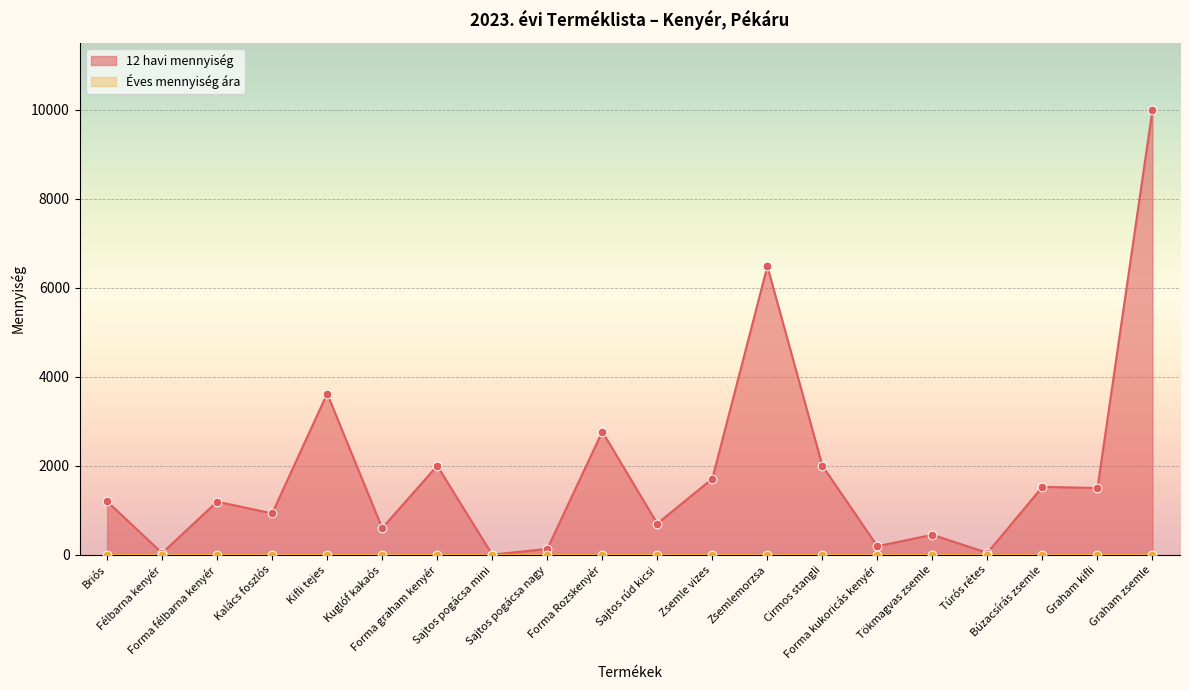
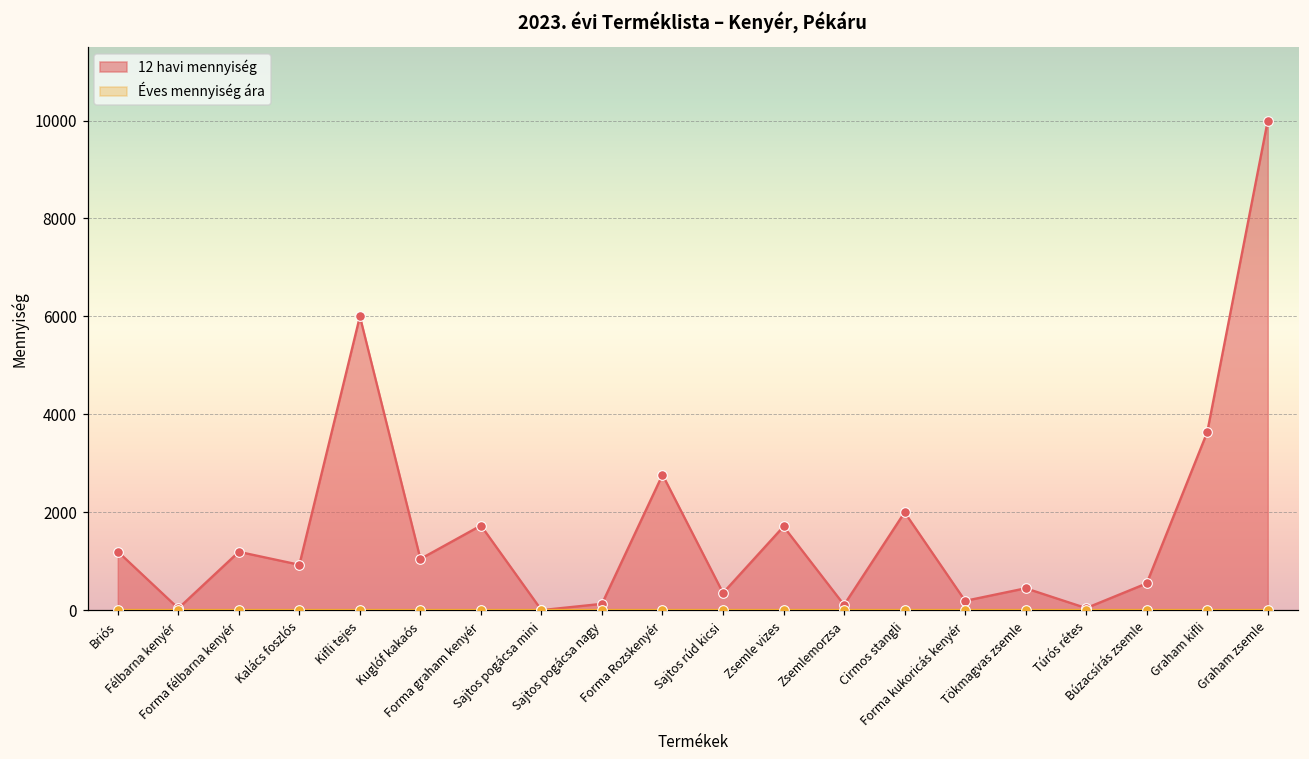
12 havi mennyiség, Kifli tejes: 3600 -> 6000
12 havi mennyiség, Kuglóf kakaós: 600 -> 1000
12 havi mennyiség, Forma graham kenyér: 2000 -> 1700
12 havi mennyiség, Sajtos rúd kicsi: 700 -> 400
12 havi mennyiség, Zsemlemorzsa: 6500 -> 100
12 havi mennyiség, Búzacsírás zsemle: 1500 -> 600
12 havi mennyiség, Graham kifli: 1500 -> 3600
